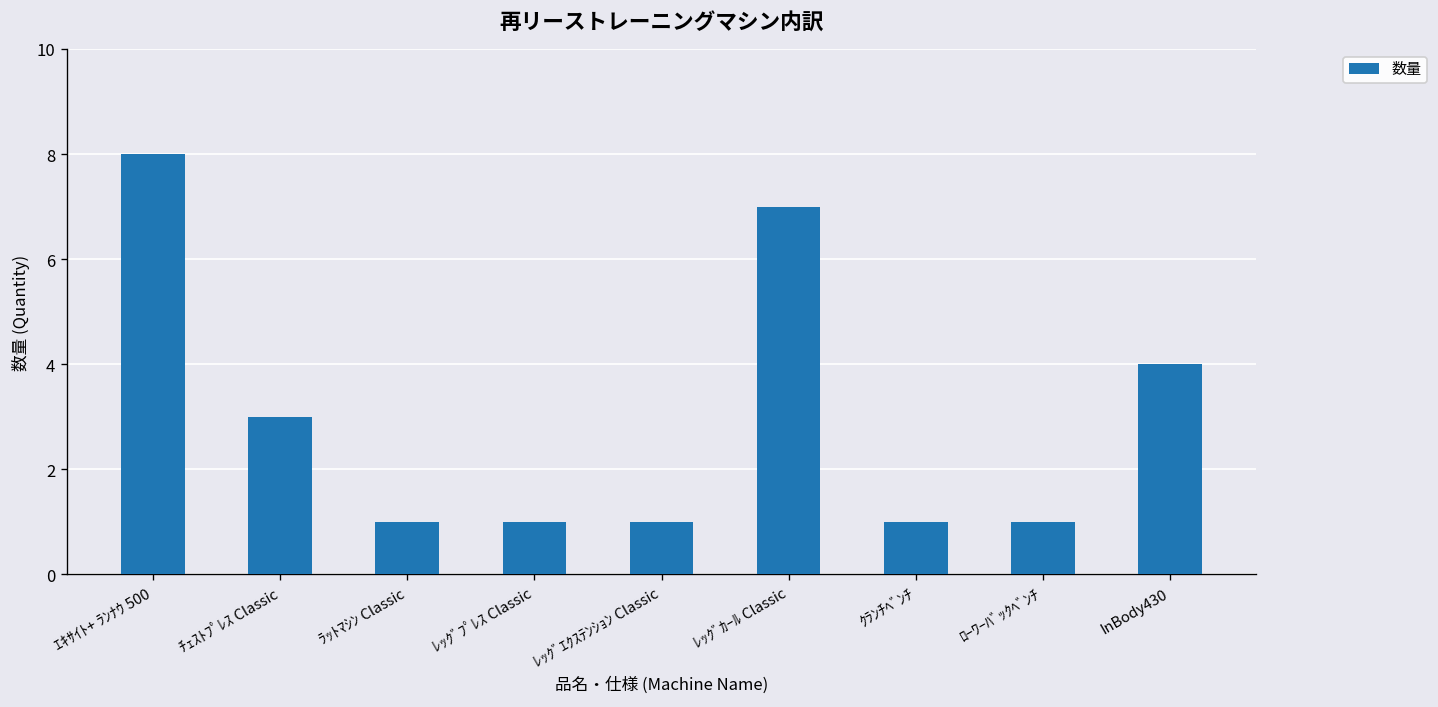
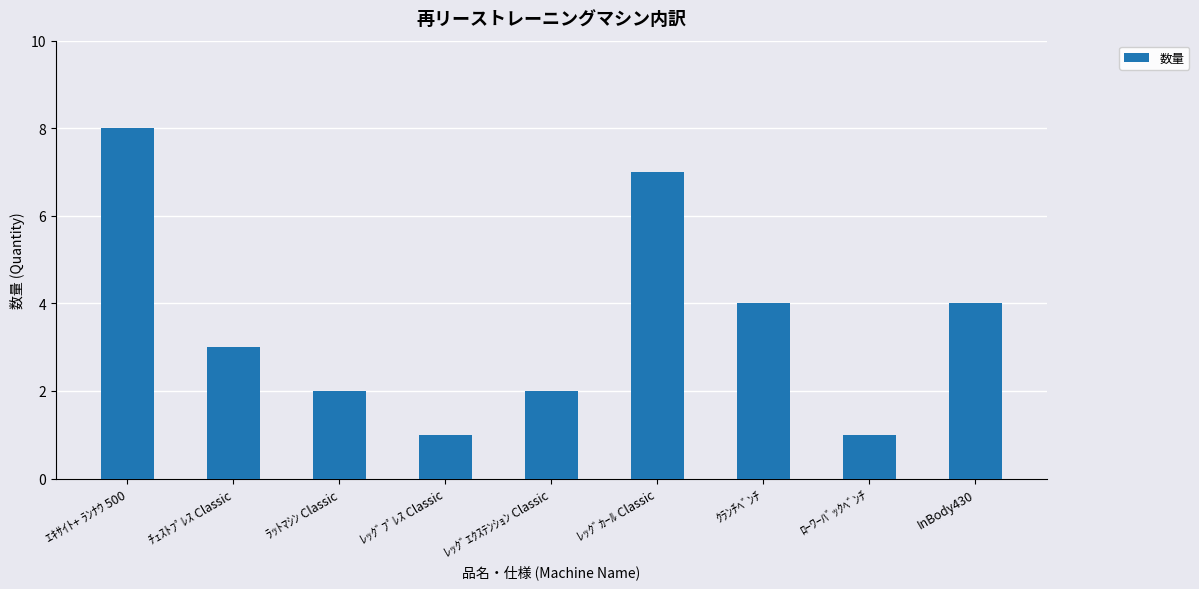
ﾗｯﾄﾏｼﾝ Classic: 1 -> 2
ﾚｯｸﾞｴｸｽﾃﾝｼｮﾝ Classic: 1 -> 2
ｸﾗﾝﾁﾍﾞﾝﾁ: 1 -> 4
